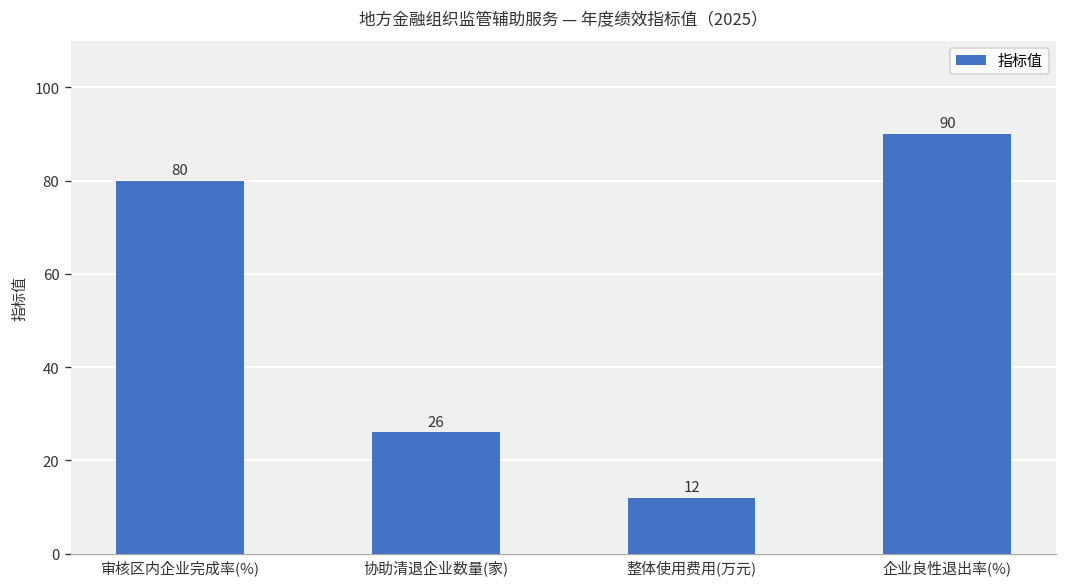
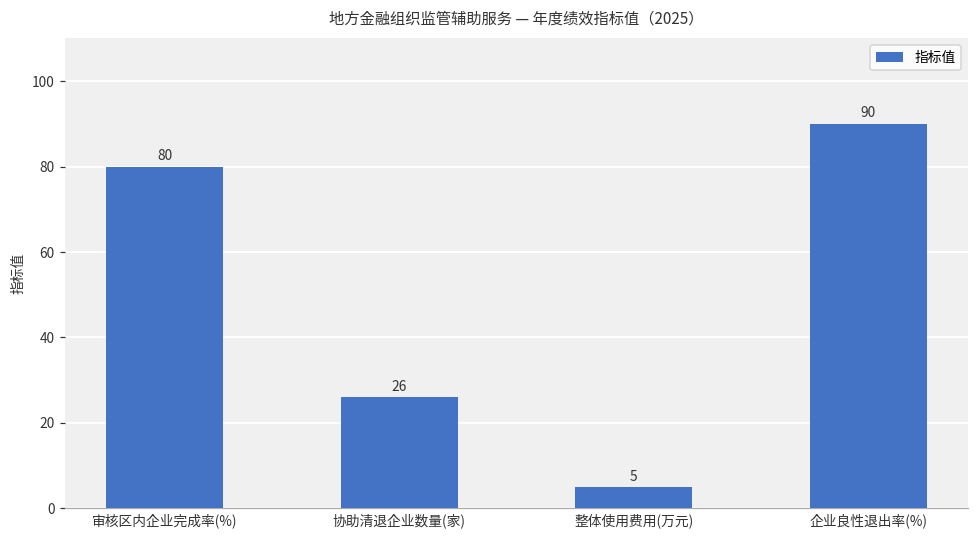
整体使用费用(万元): 12 -> 5
